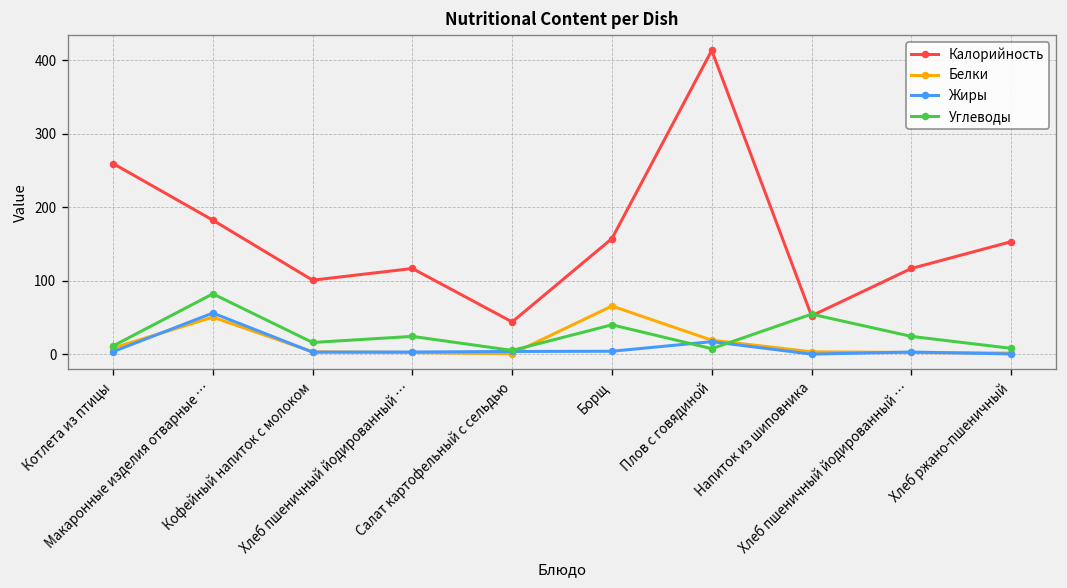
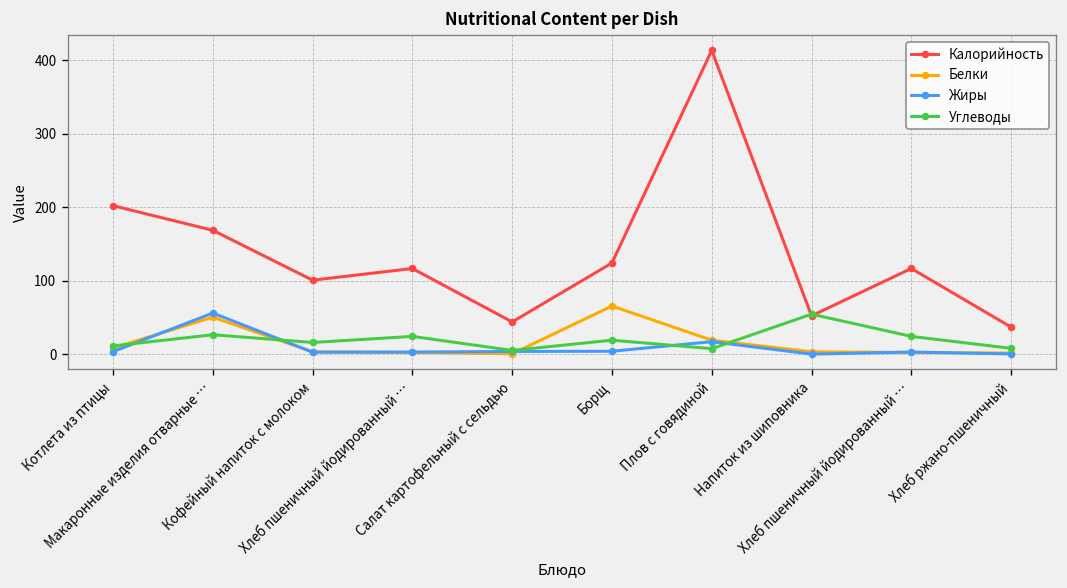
Калорийность, Котлета из птицы: 260 -> 200
Калорийность, Макаронные изделия отварные …: 180 -> 170
Углеводы, Макаронные изделия отварные …: 80 -> 30
Калорийность, Борщ: 160 -> 120
Углеводы, Борщ: 40 -> 20
Калорийность, Хлеб ржано-пшеничный: 150 -> 40
